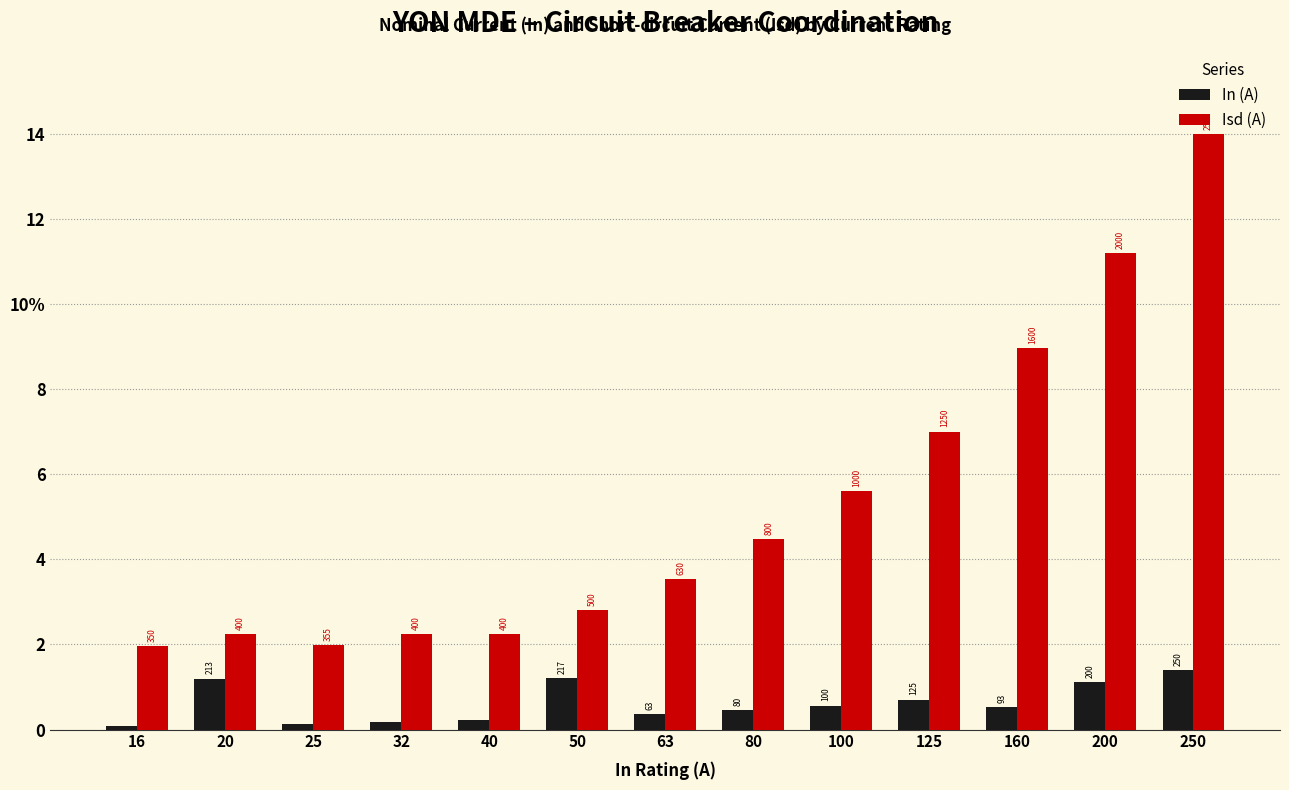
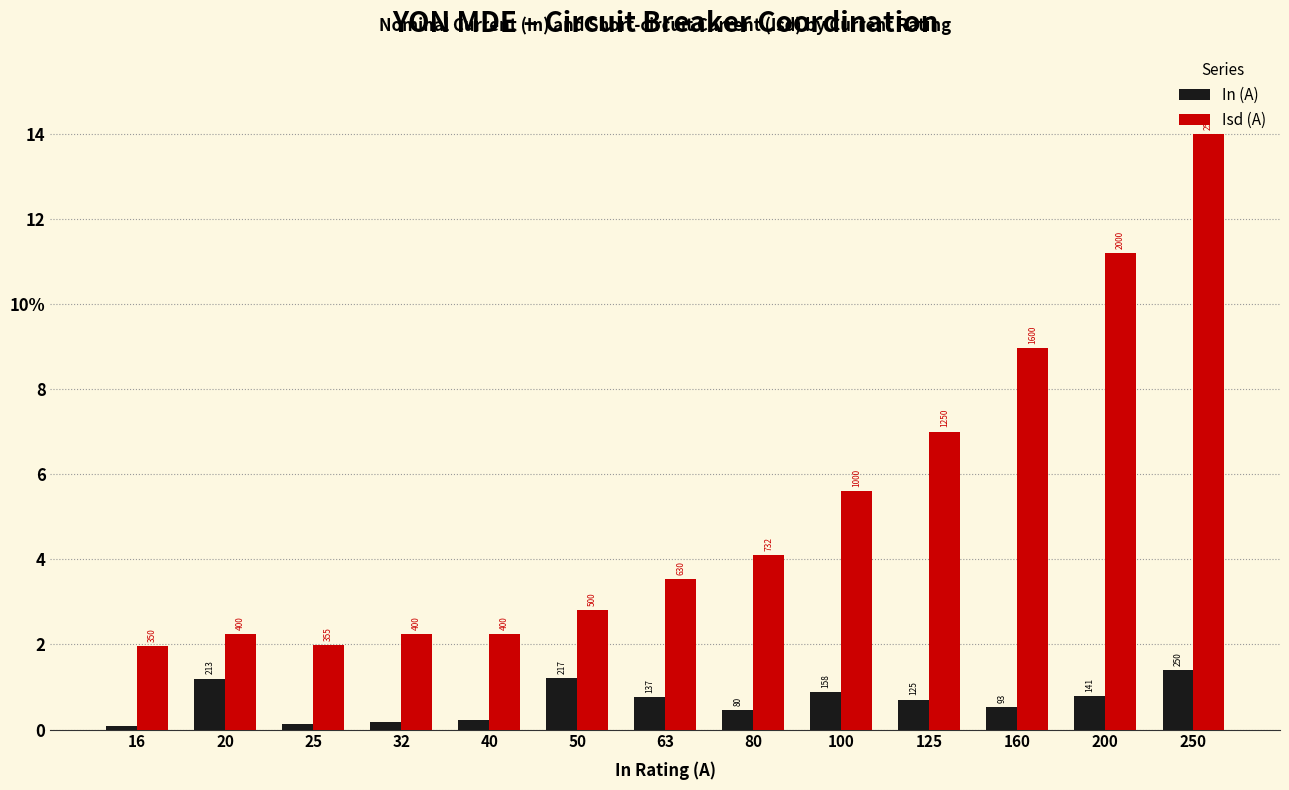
In (A), 63: 63 -> 137
Isd (A), 80: 800 -> 732
In (A), 100: 100 -> 158
In (A), 200: 200 -> 141
